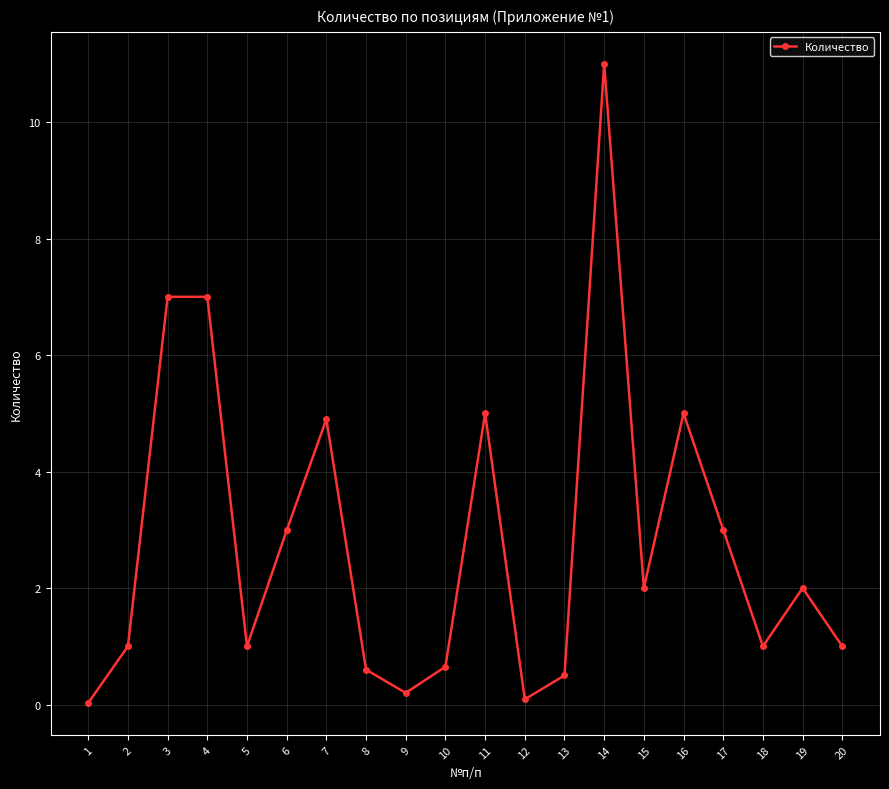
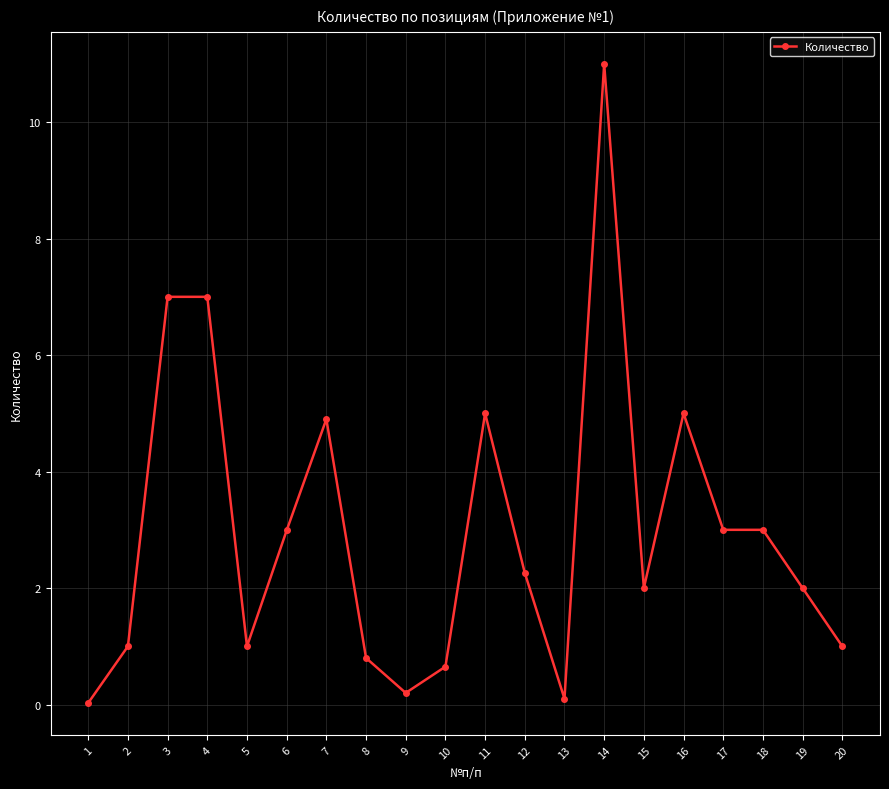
8: 0.6 -> 0.8
12: 0.1 -> 2.3
13: 0.5 -> 0.1
18: 1 -> 3
